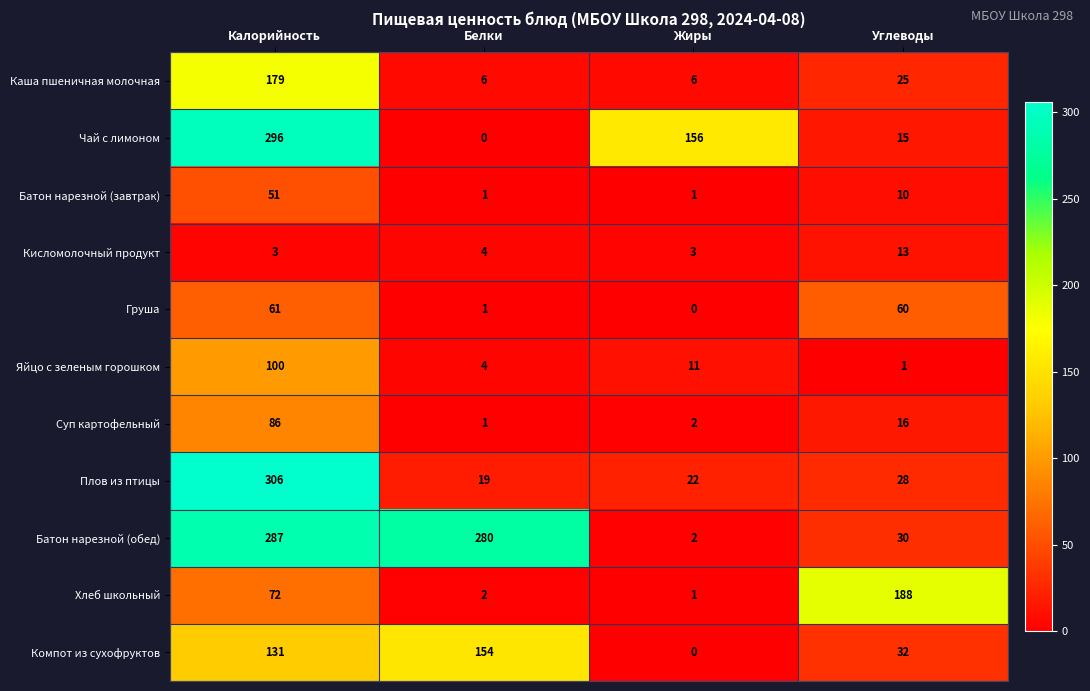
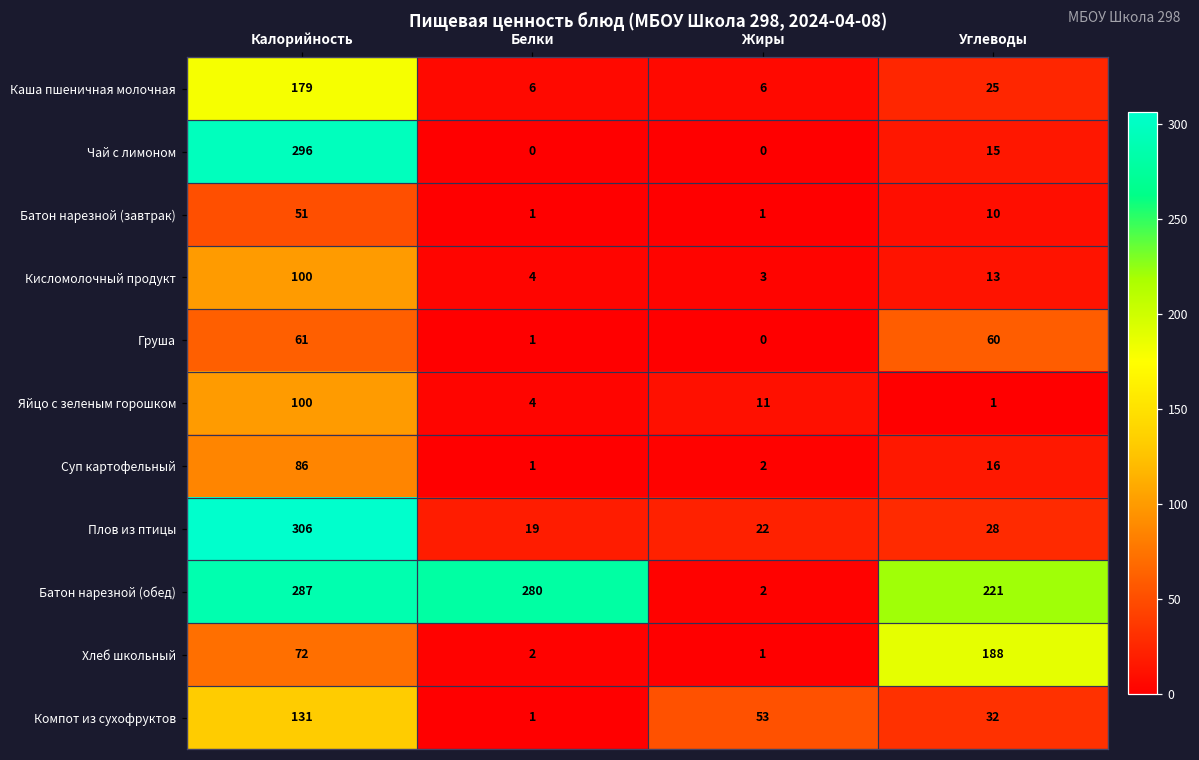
Чай с лимоном, Жиры: 156 -> 0
Кисломолочный продукт, Калорийность: 3 -> 100
Батон нарезной (обед), Углеводы: 30 -> 221
Компот из сухофруктов, Белки: 154 -> 1
Компот из сухофруктов, Жиры: 0 -> 53
